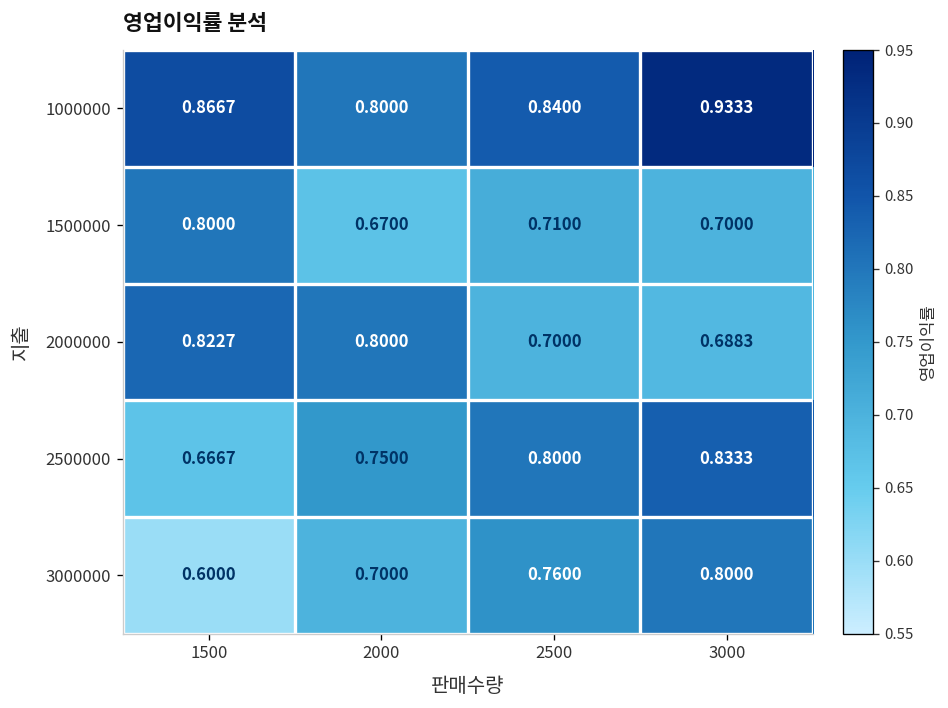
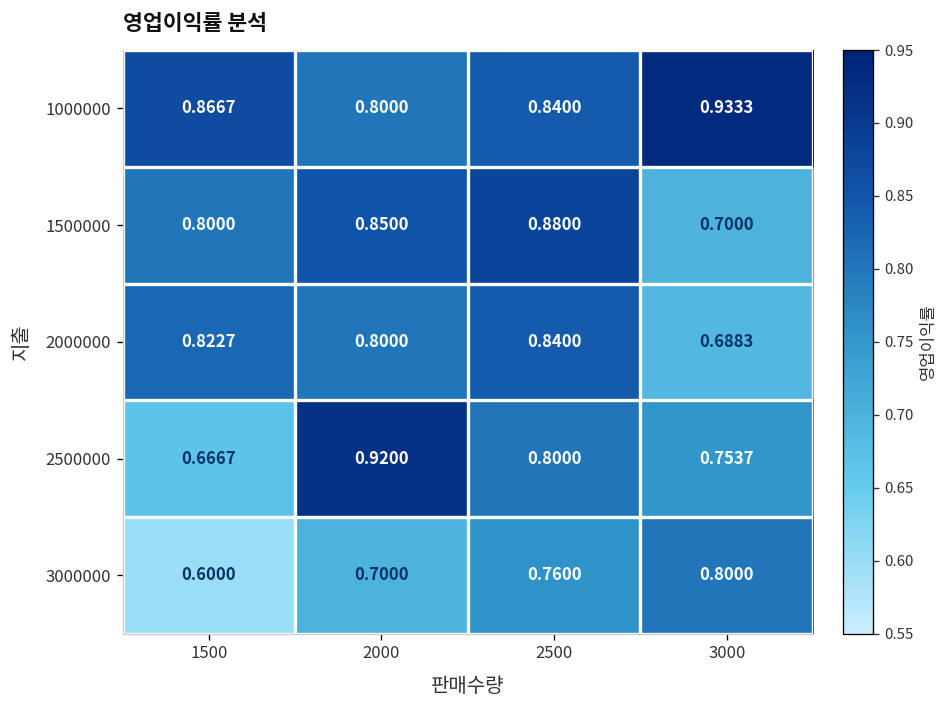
1500000, 2000: 0.6700 -> 0.8500
1500000, 2500: 0.7100 -> 0.8800
2000000, 2500: 0.7000 -> 0.8400
2500000, 2000: 0.7500 -> 0.9200
2500000, 3000: 0.8333 -> 0.7537
